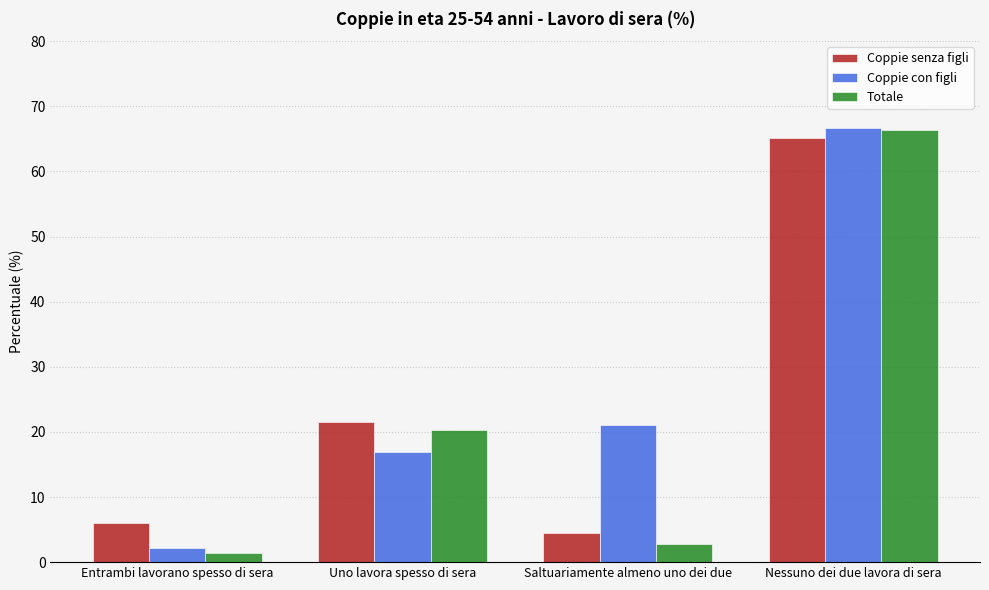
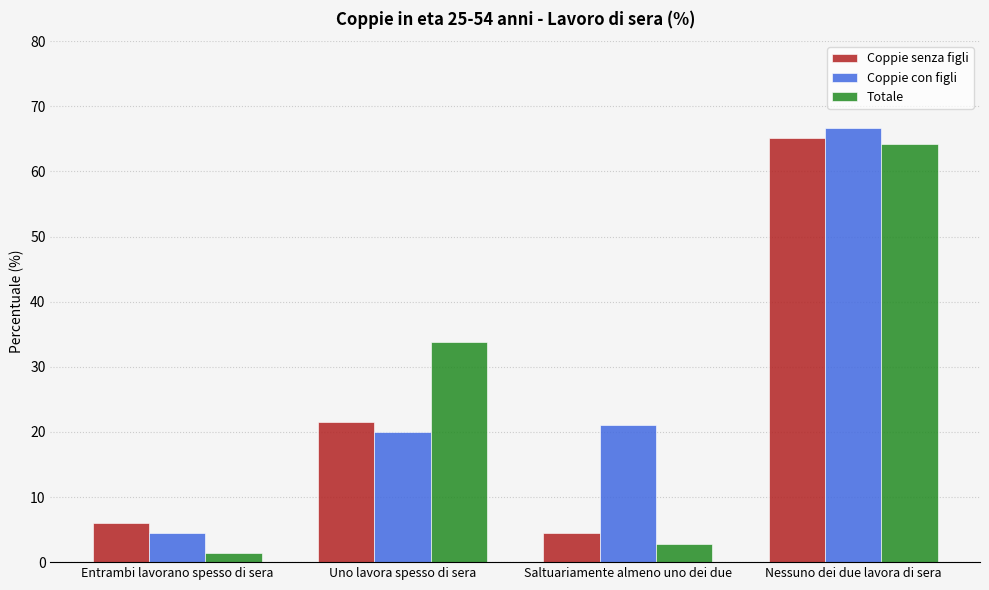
Coppie con figli, Entrambi lavorano spesso di sera: 2 -> 5
Coppie con figli, Uno lavora spesso di sera: 17 -> 20
Totale, Uno lavora spesso di sera: 20 -> 34
Totale, Nessuno dei due lavora di sera: 66 -> 64
